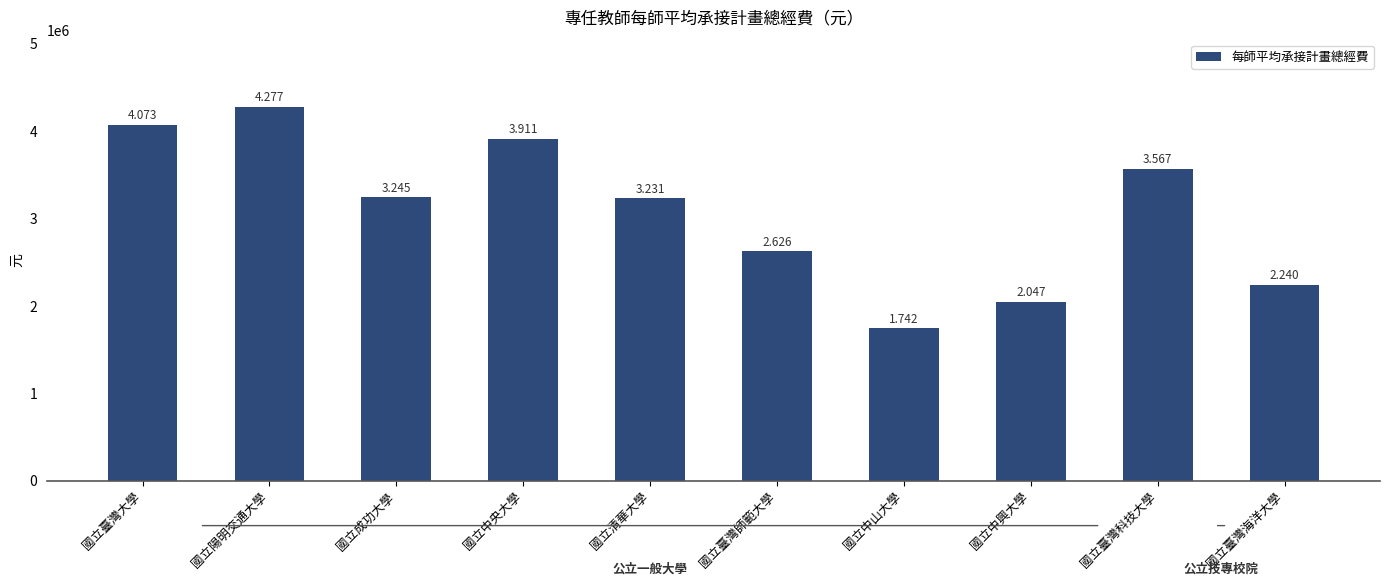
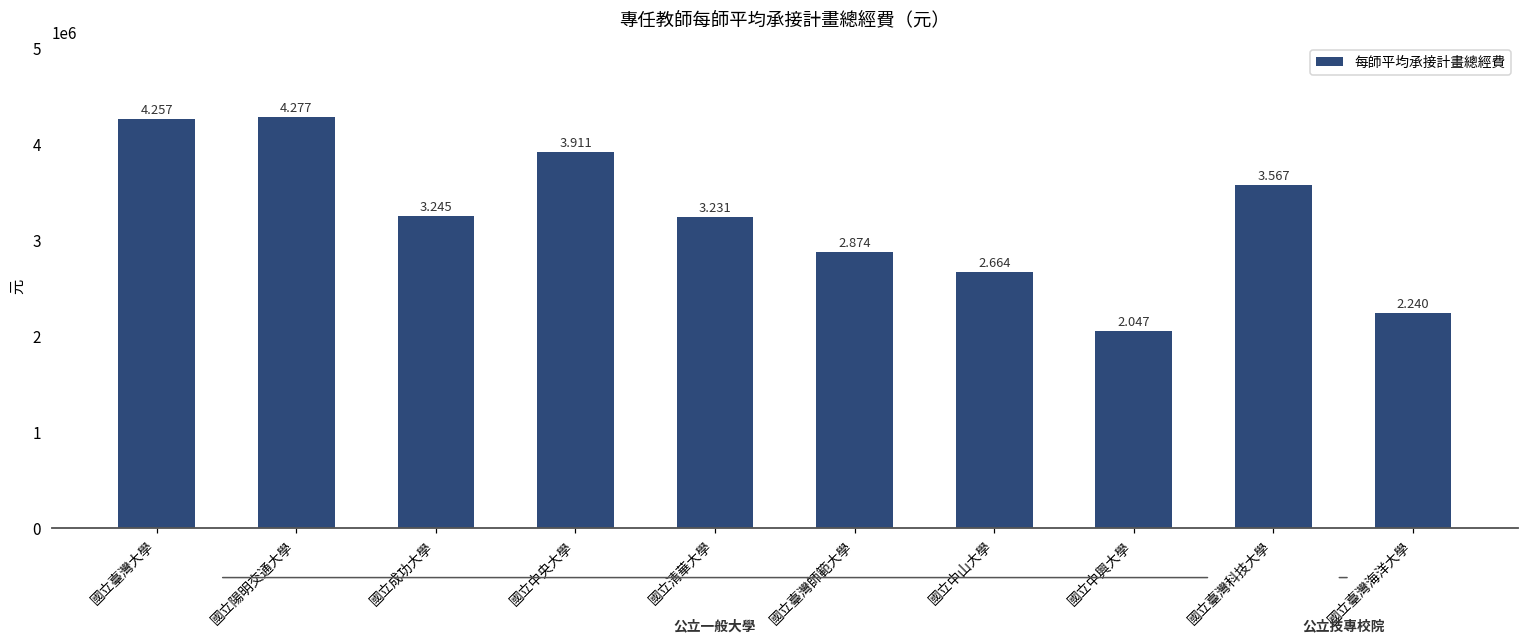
國立臺灣大學: 4.073 -> 4.257
國立臺灣師範大學: 2.626 -> 2.874
國立中山大學: 1.742 -> 2.664
